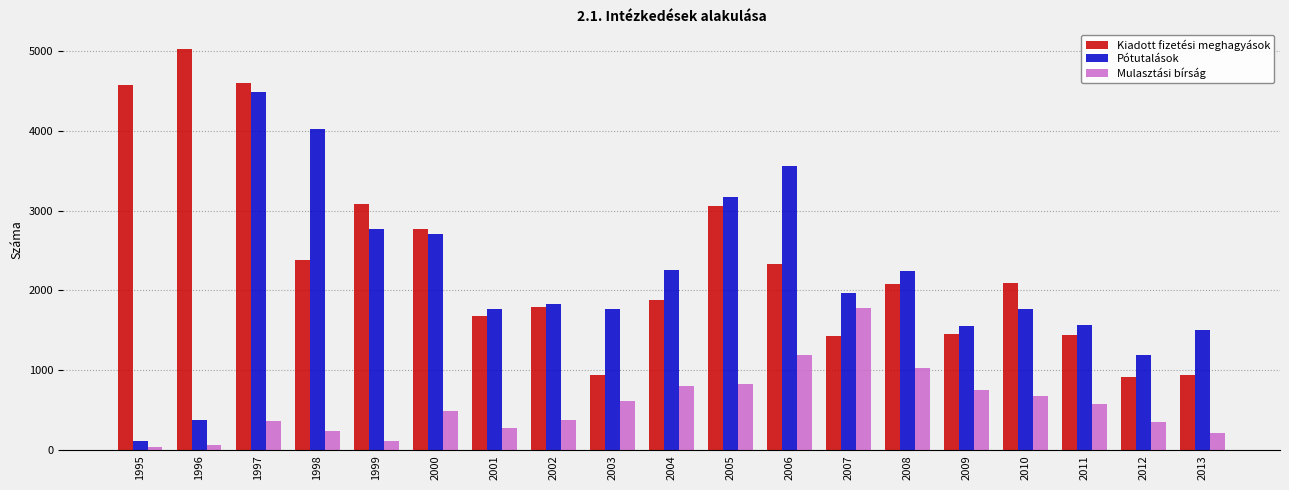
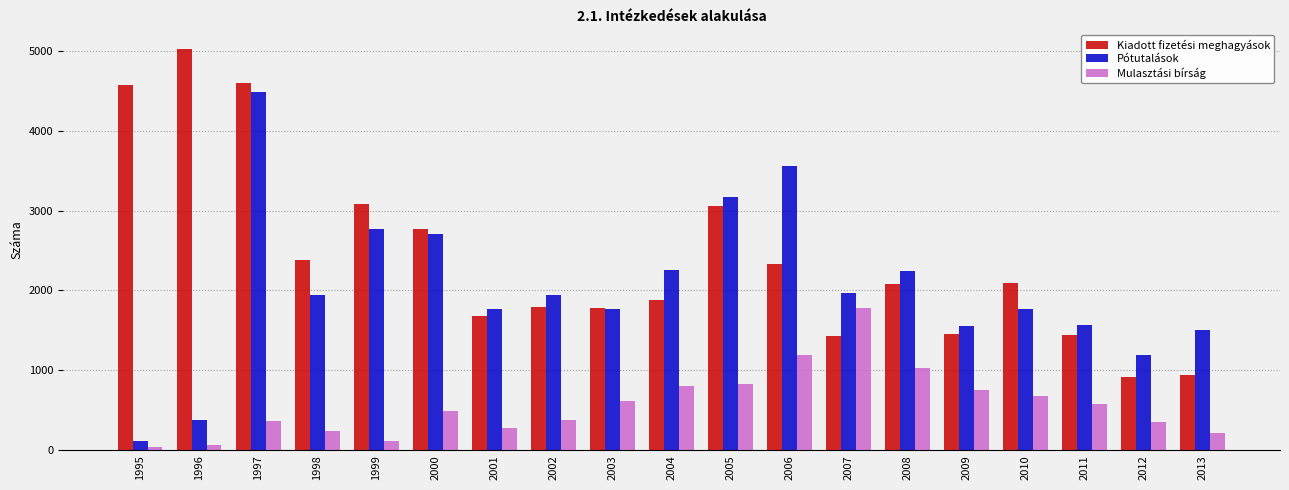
Pótutalások, 1998: 4000 -> 1900
Pótutalások, 2002: 1800 -> 1900
Kiadott fizetési meghagyások, 2003: 900 -> 1800
